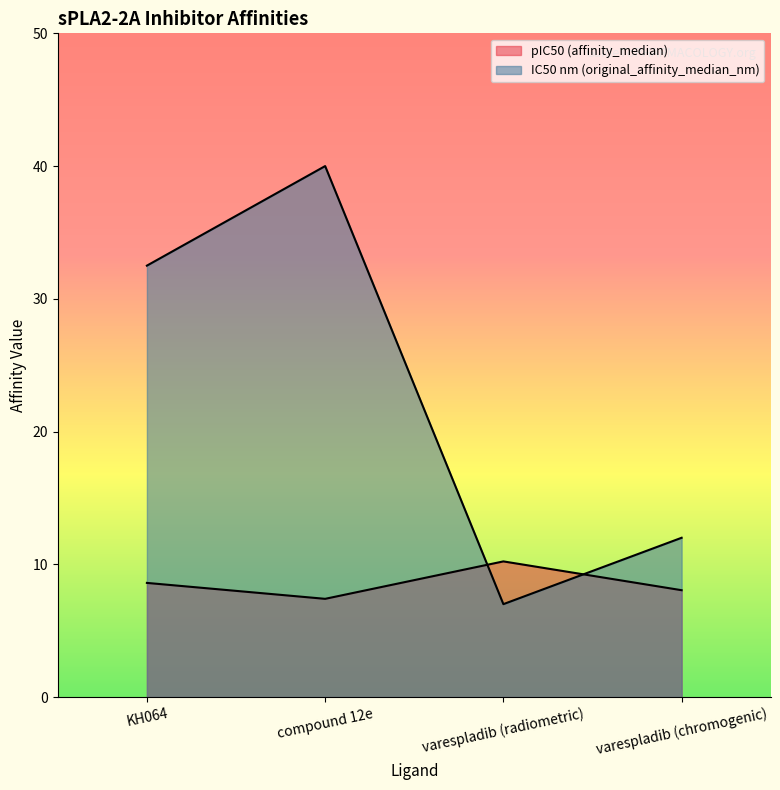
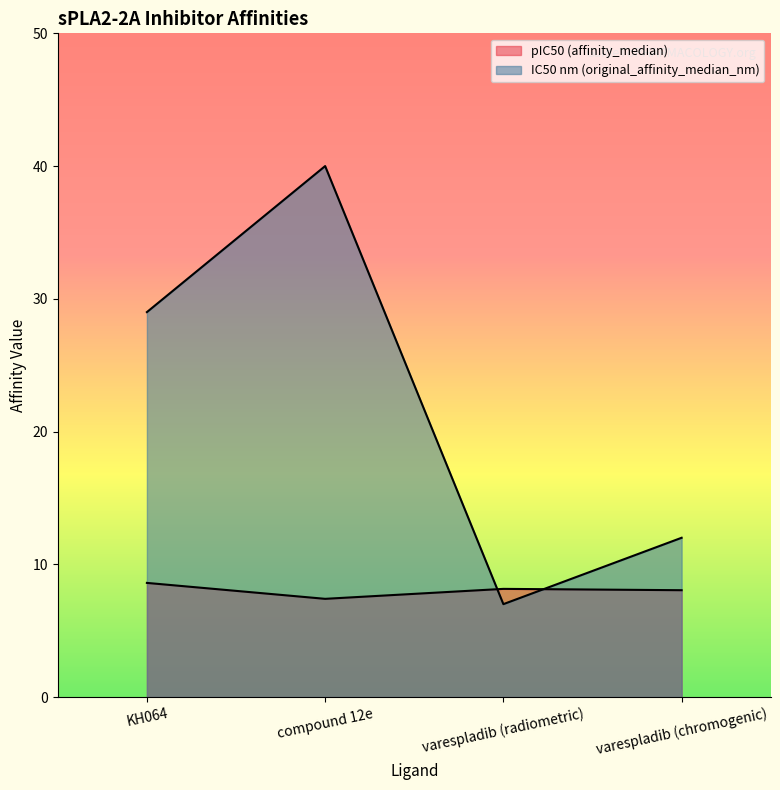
IC50 nm (original_affinity_median_nm), KH064: 32.5 -> 29.0
pIC50 (affinity_median), varespladib (radiometric): 10.2 -> 8.2
